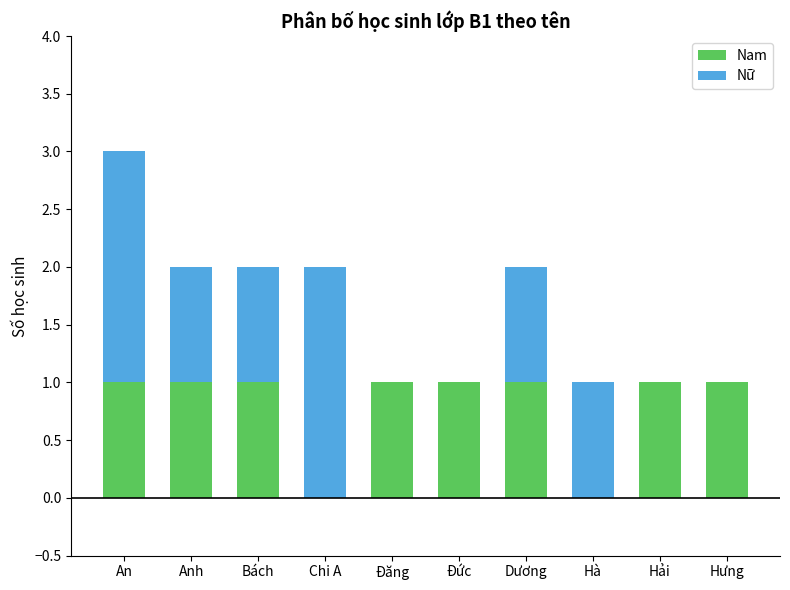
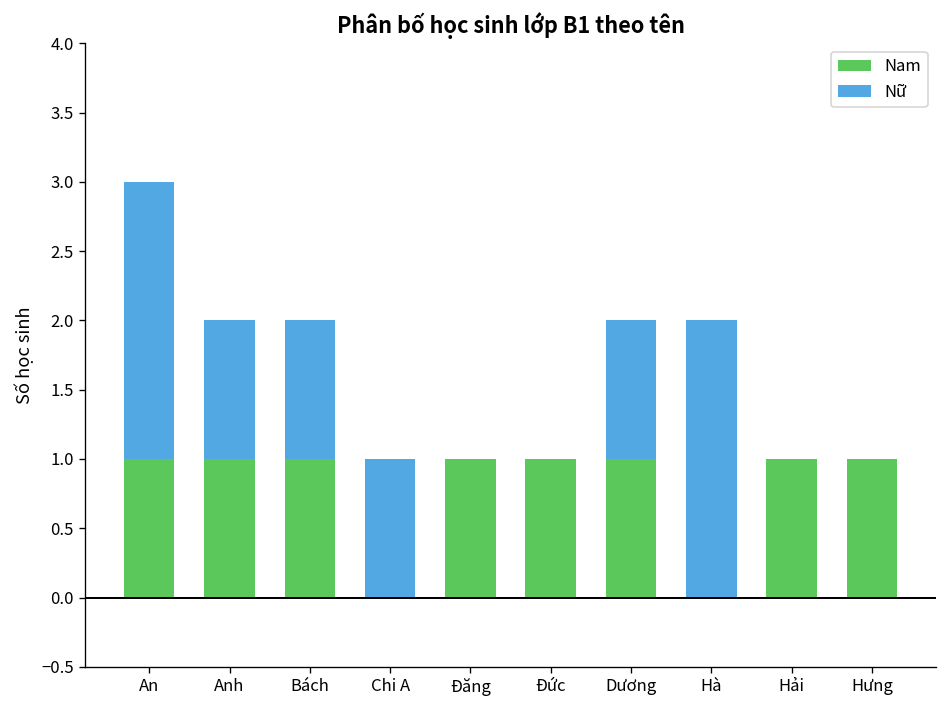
Nữ, Chi A: 2 -> 1
Nữ, Hà: 1 -> 2
